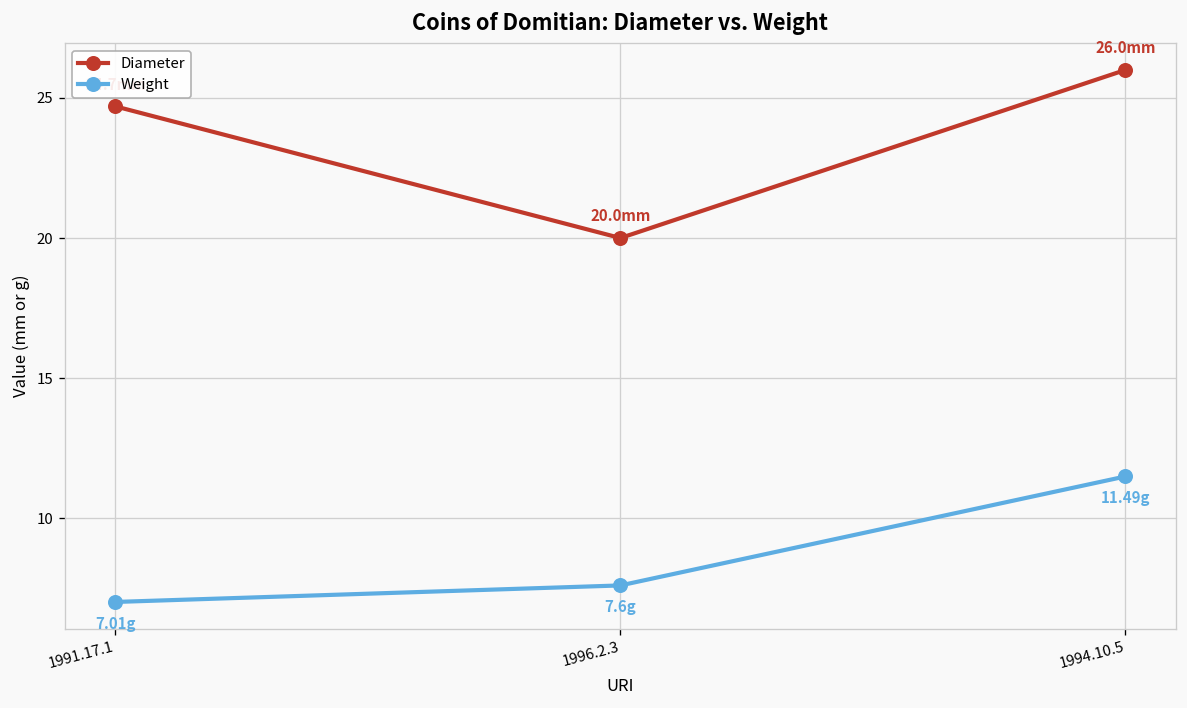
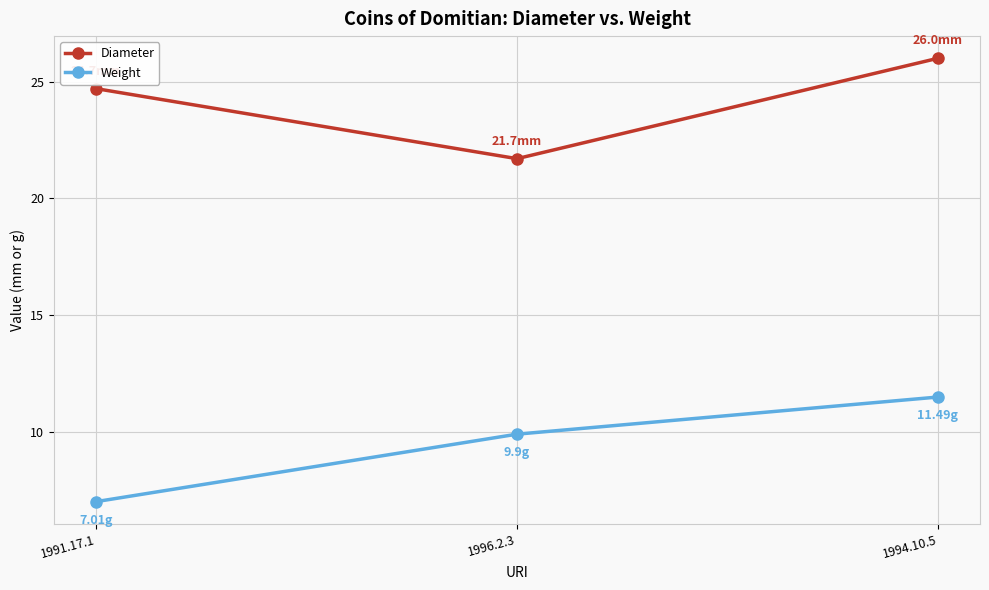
Diameter, 1996.2.3: 20.0 -> 21.7
Weight, 1996.2.3: 7.6g -> 9.9g
